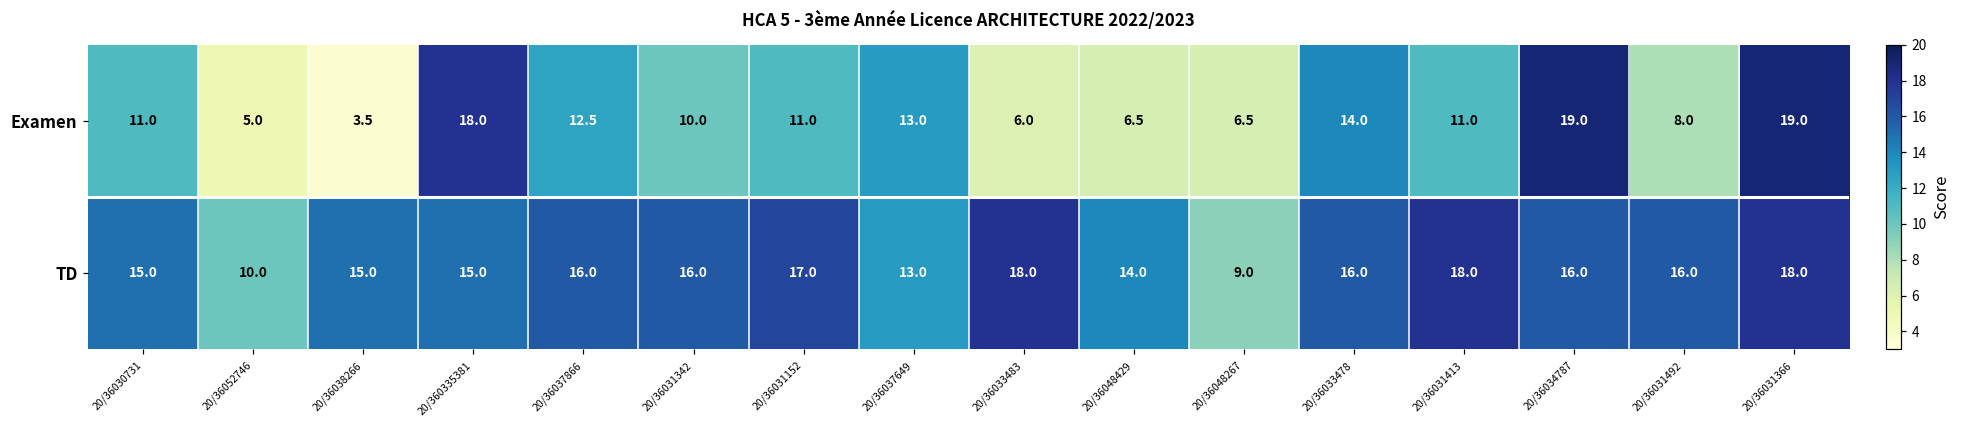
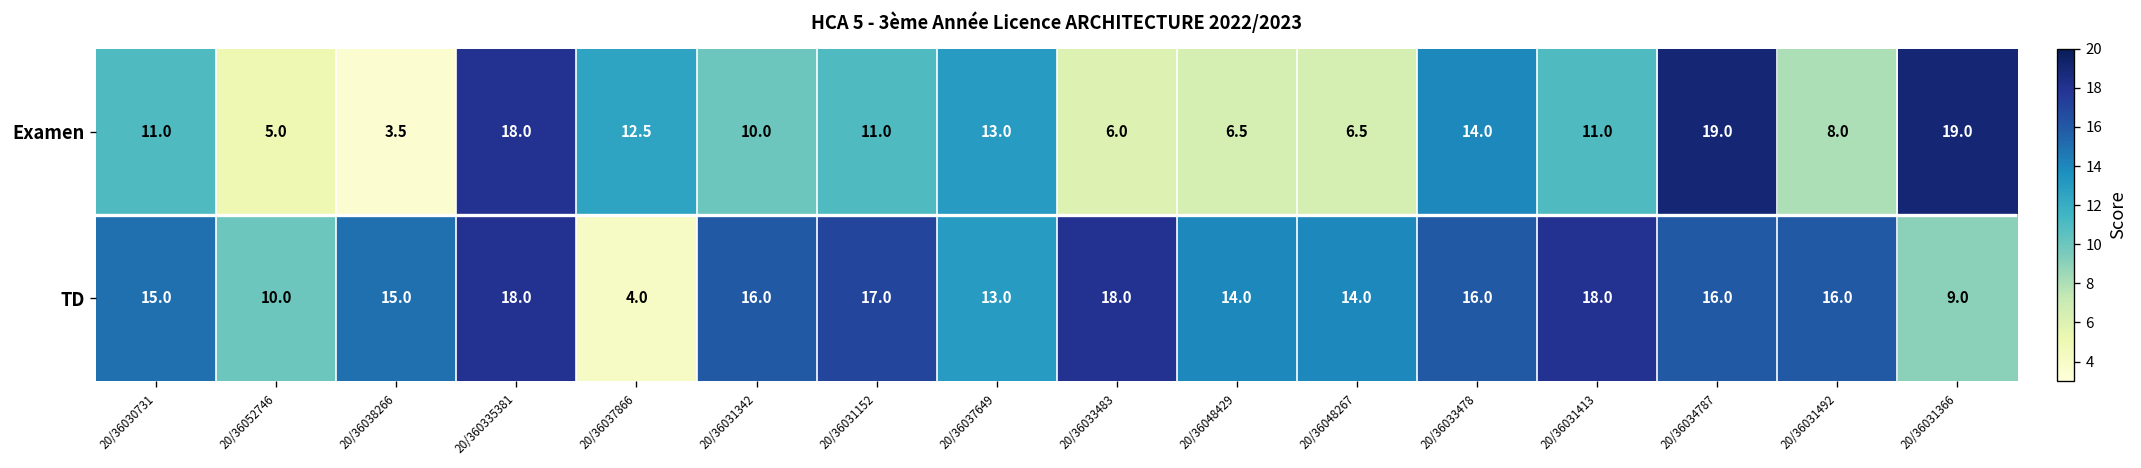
TD, 20/360335381: 15.0 -> 18.0
TD, 20/36037866: 16.0 -> 4.0
TD, 20/36048267: 9.0 -> 14.0
TD, 20/36031366: 18.0 -> 9.0
